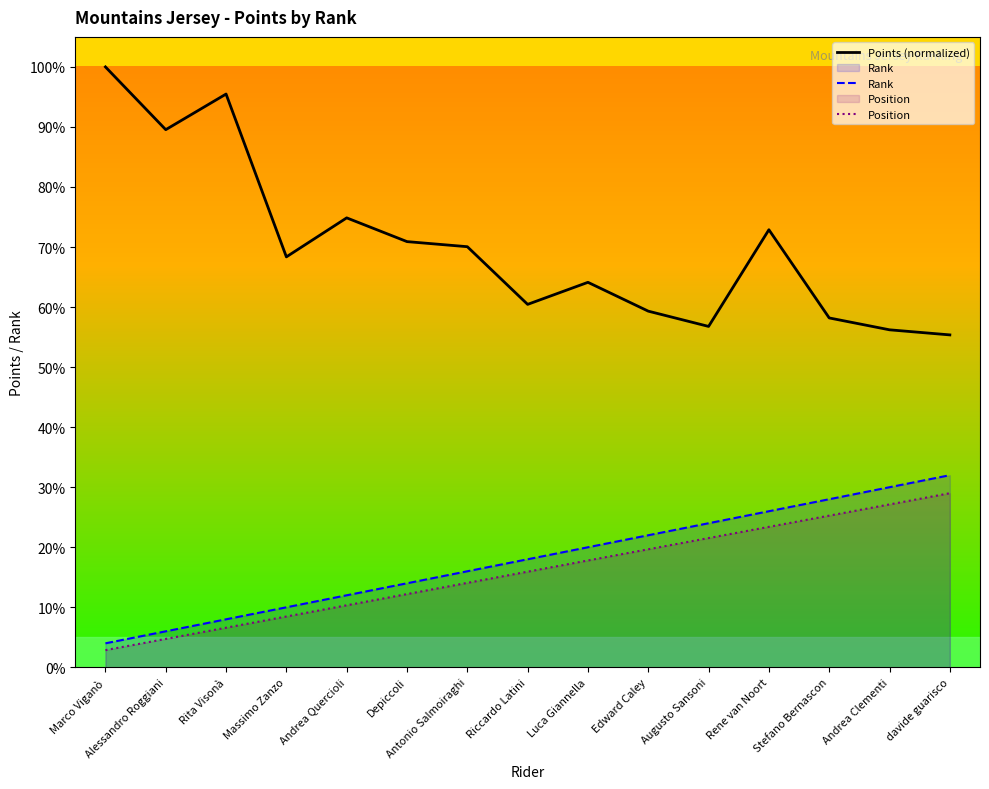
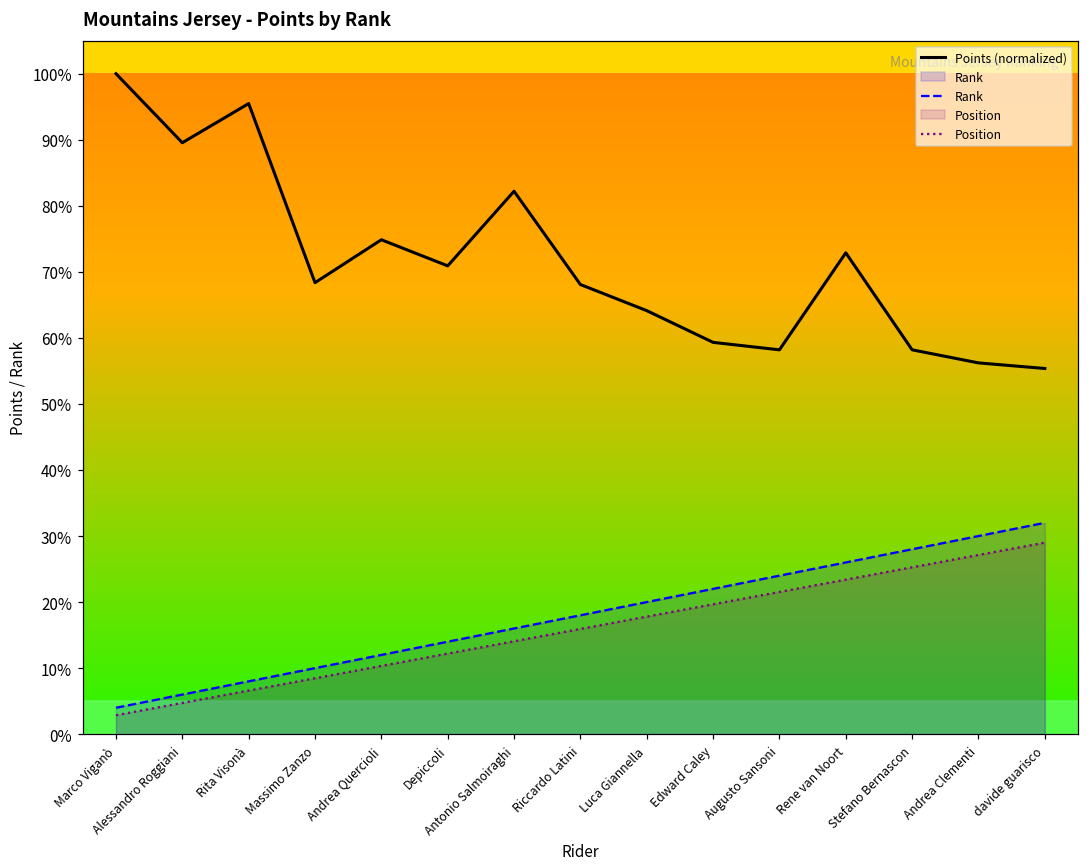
Points (normalized), Antonio Salmoiraghi: 70% -> 82%
Points (normalized), Riccardo Latini: 60% -> 68%
Points (normalized), Augusto Sansoni: 57% -> 58%
